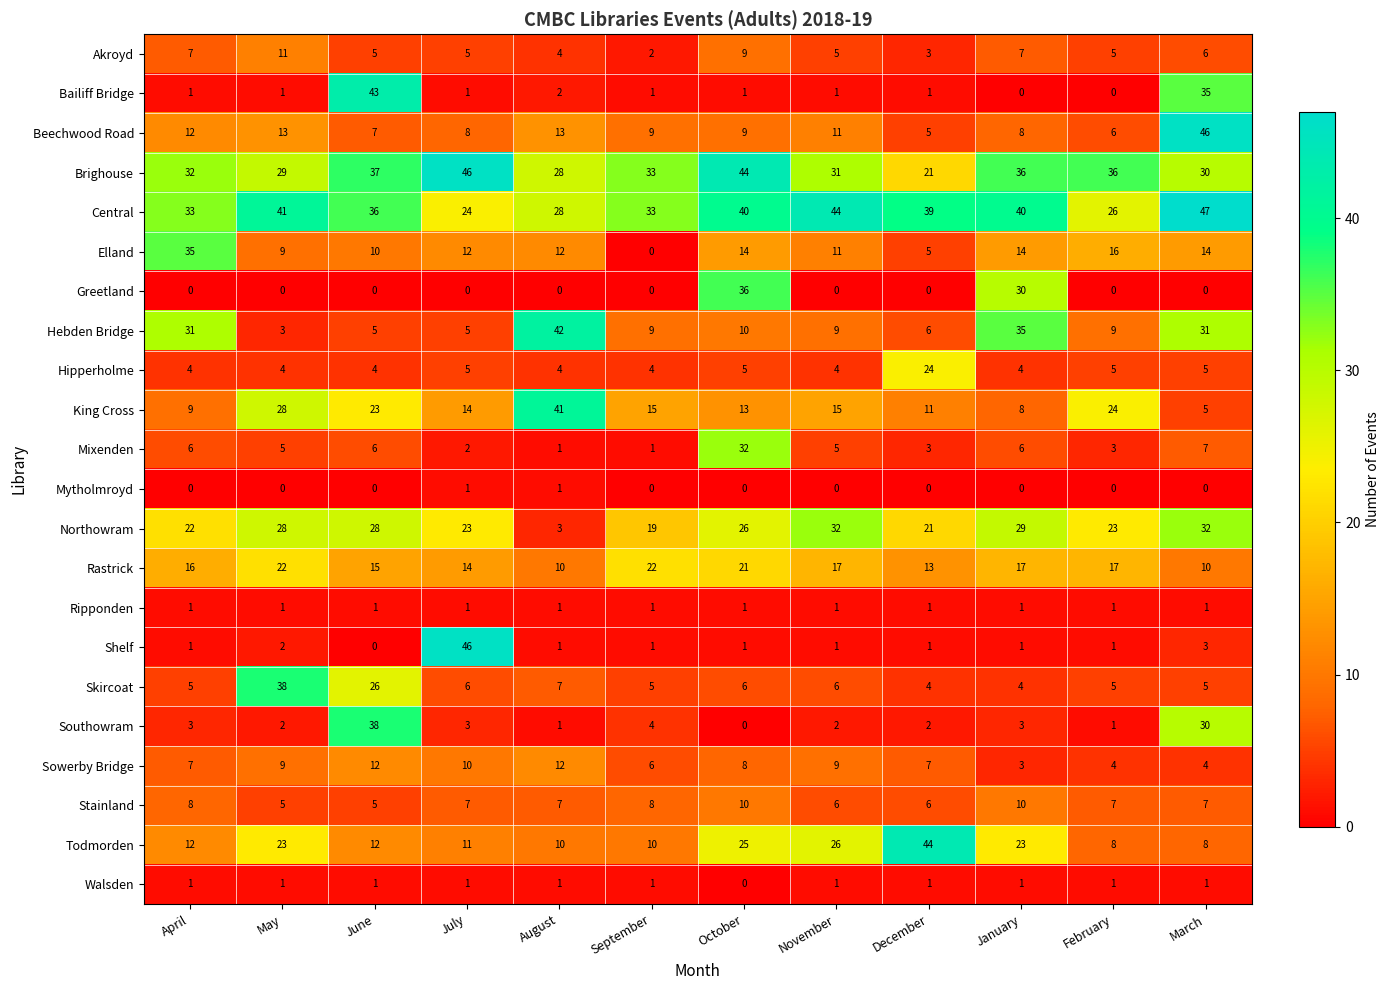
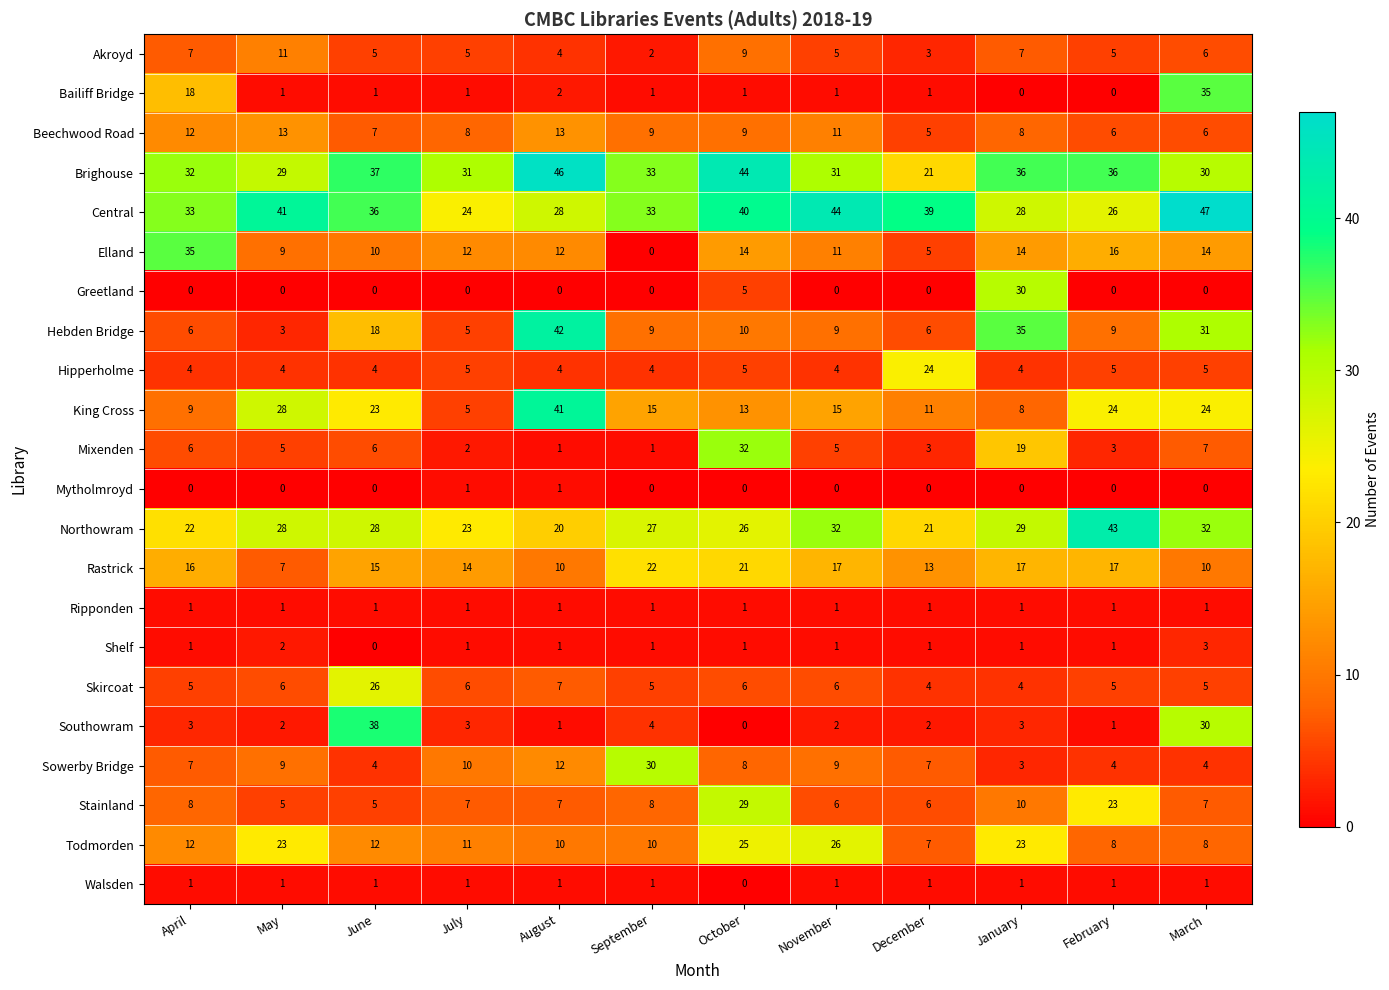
Bailiff Bridge, April: 1 -> 18
Bailiff Bridge, June: 43 -> 1
Beechwood Road, March: 46 -> 6
Brighouse, July: 46 -> 31
Brighouse, August: 28 -> 46
Central, January: 40 -> 28
Greetland, October: 36 -> 5
Hebden Bridge, April: 31 -> 6
Hebden Bridge, June: 5 -> 18
King Cross, July: 14 -> 5
King Cross, March: 5 -> 24
Mixenden, January: 6 -> 19
Northowram, August: 3 -> 20
Northowram, September: 19 -> 27
Northowram, February: 23 -> 43
Rastrick, May: 22 -> 7
Shelf, July: 46 -> 1
Skircoat, May: 38 -> 6
Sowerby Bridge, June: 12 -> 4
Sowerby Bridge, September: 6 -> 30
Stainland, October: 10 -> 29
Stainland, February: 7 -> 23
Todmorden, December: 44 -> 7
